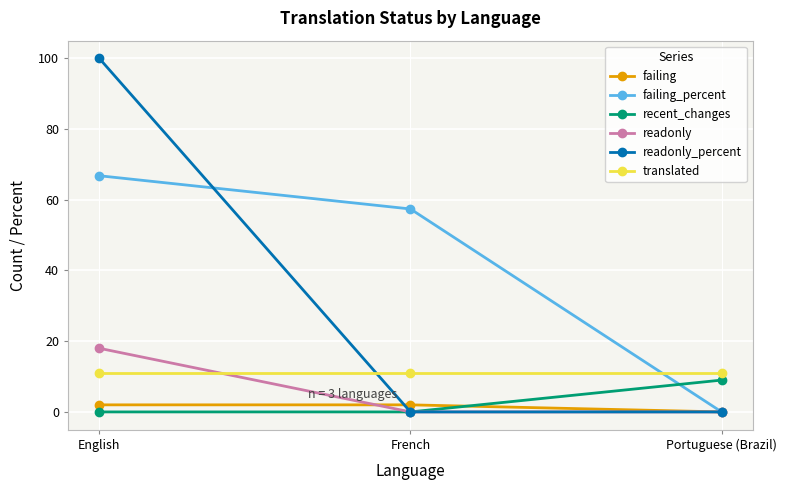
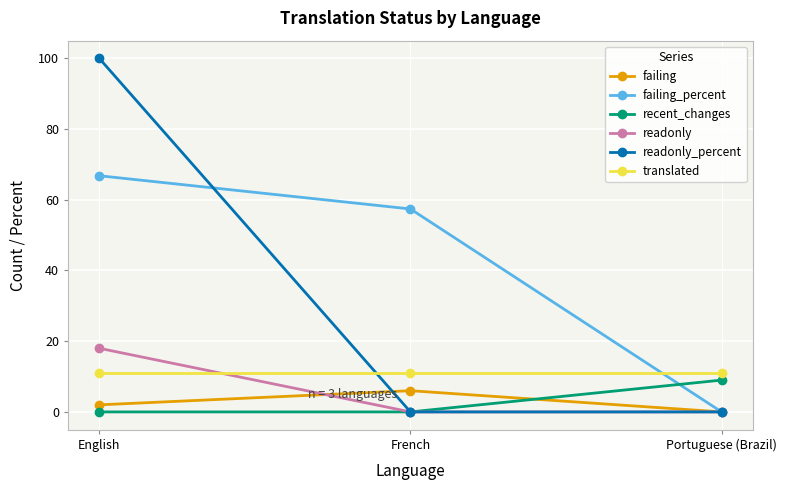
failing, French: 2 -> 6
